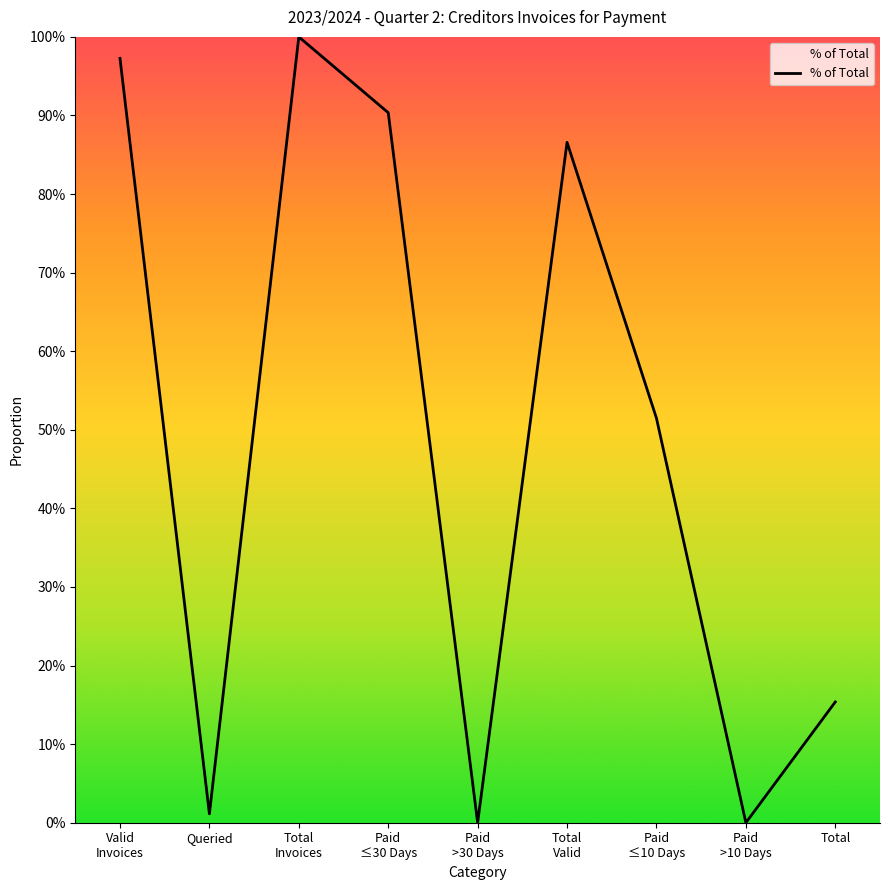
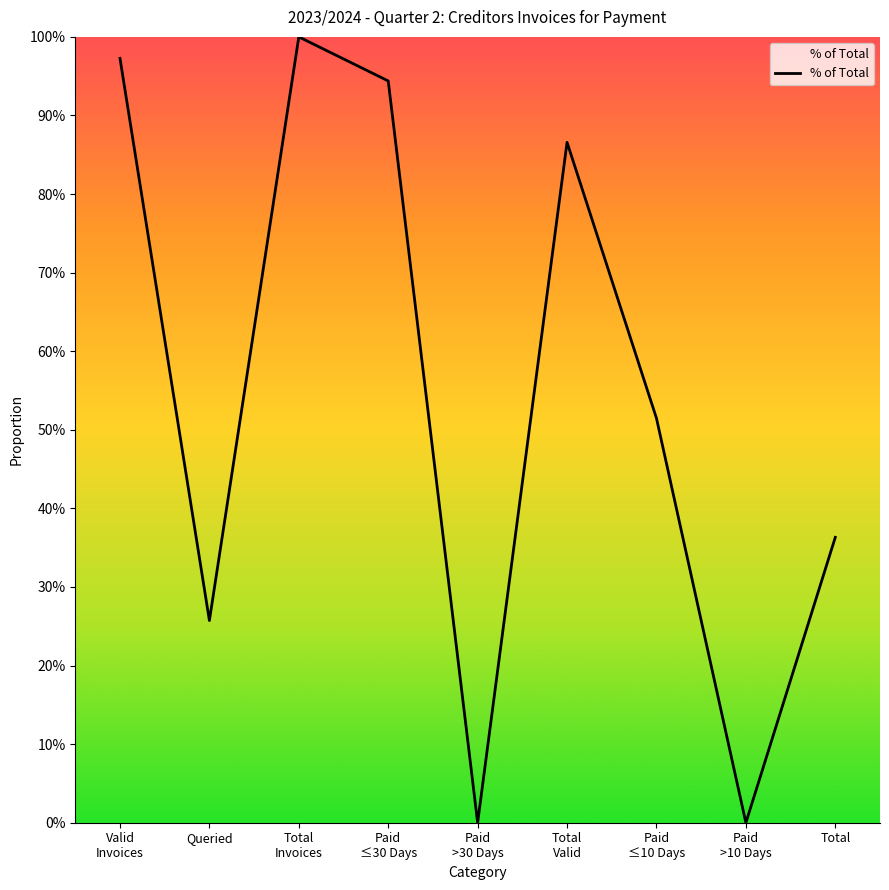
Queried: 1% -> 26%
Paid ≤30 Days: 90% -> 94%
Total: 15% -> 36%
